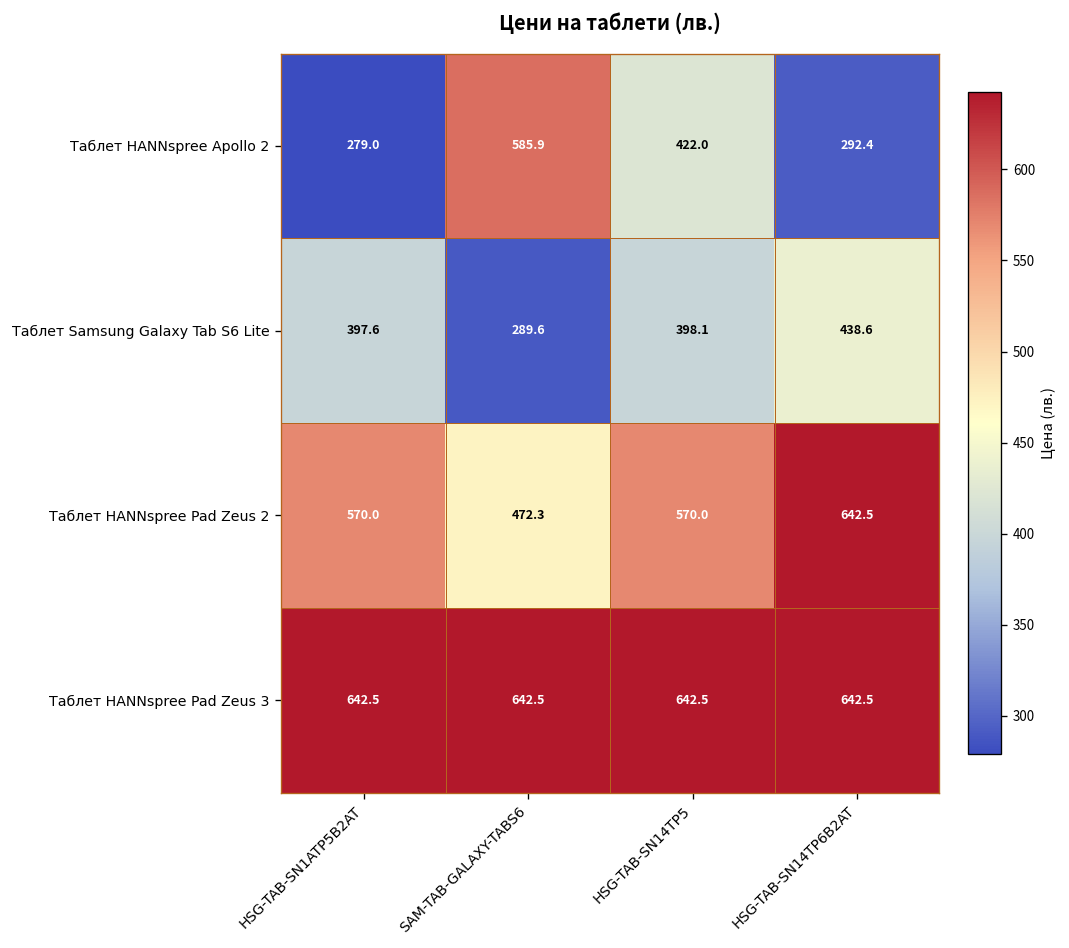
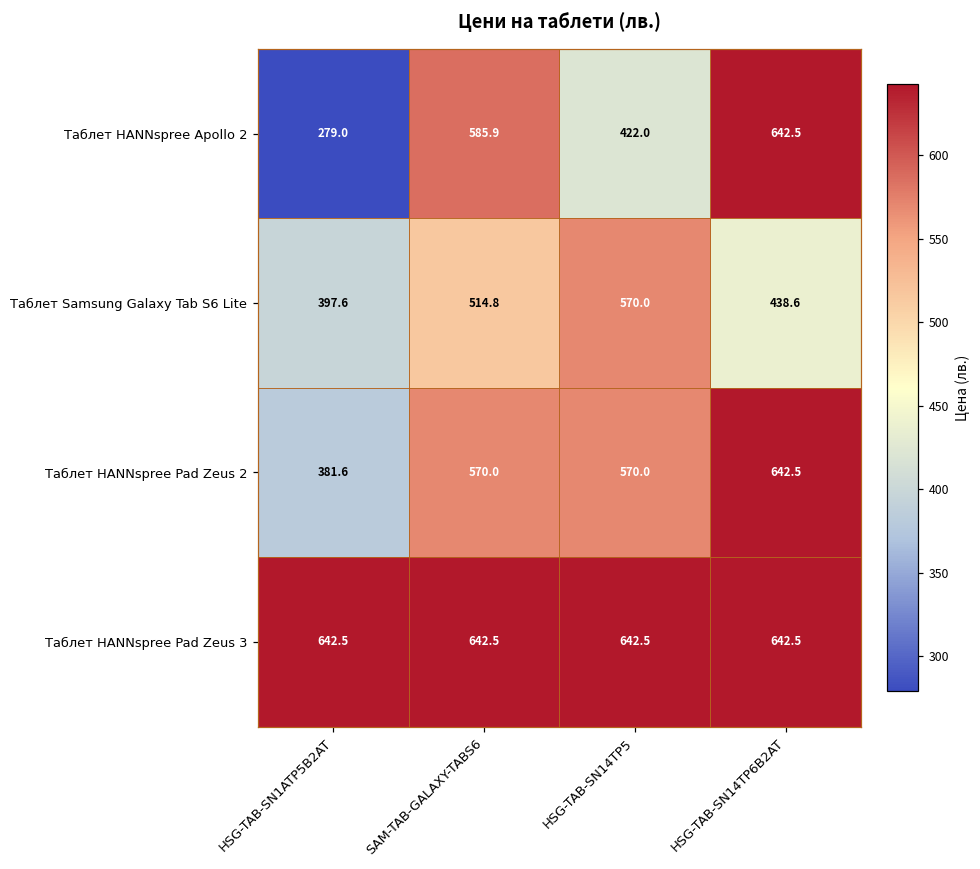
Таблет HANNspree Apollo 2, HSG-TAB-SN14TP6B2AT: 292.4 -> 642.5
Таблет Samsung Galaxy Tab S6 Lite, SAM-TAB-GALAXY-TABS6: 289.6 -> 514.8
Таблет Samsung Galaxy Tab S6 Lite, HSG-TAB-SN14TP5: 398.1 -> 570.0
Таблет HANNspree Pad Zeus 2, HSG-TAB-SN1ATP5B2AT: 570.0 -> 381.6
Таблет HANNspree Pad Zeus 2, SAM-TAB-GALAXY-TABS6: 472.3 -> 570.0
